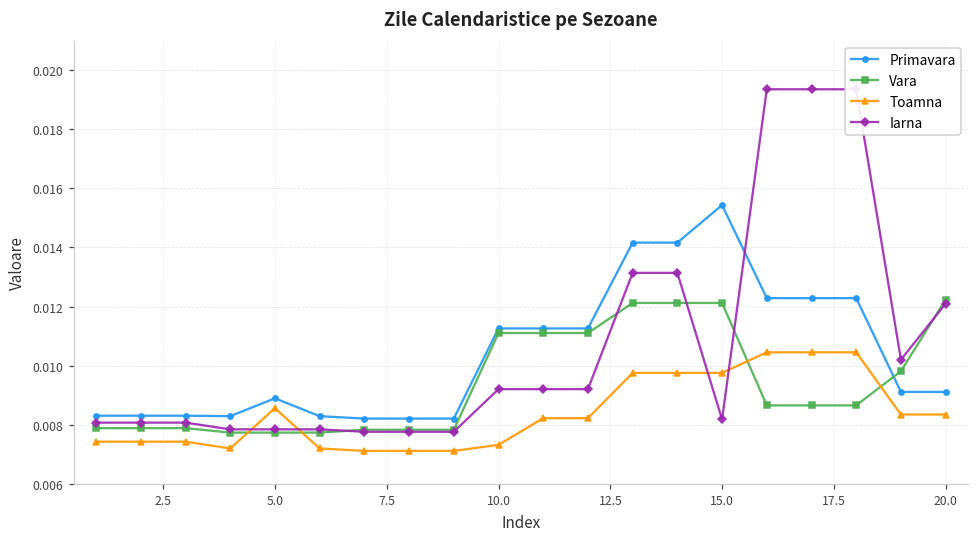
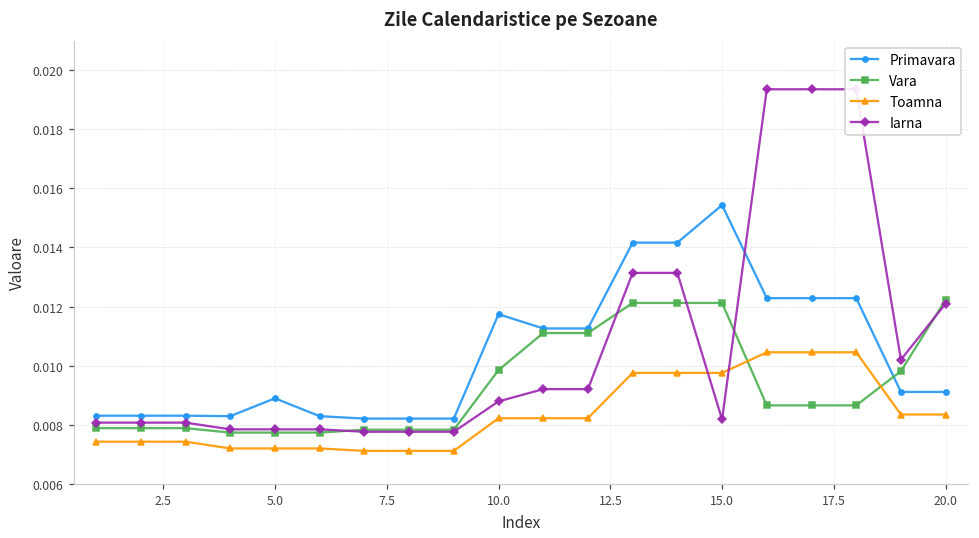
Toamna, 5.0: 0.0086 -> 0.0072
Primavara, 10.0: 0.0113 -> 0.0117
Vara, 10.0: 0.0111 -> 0.0098
Toamna, 10.0: 0.0073 -> 0.0082
Iarna, 10.0: 0.0092 -> 0.0088
